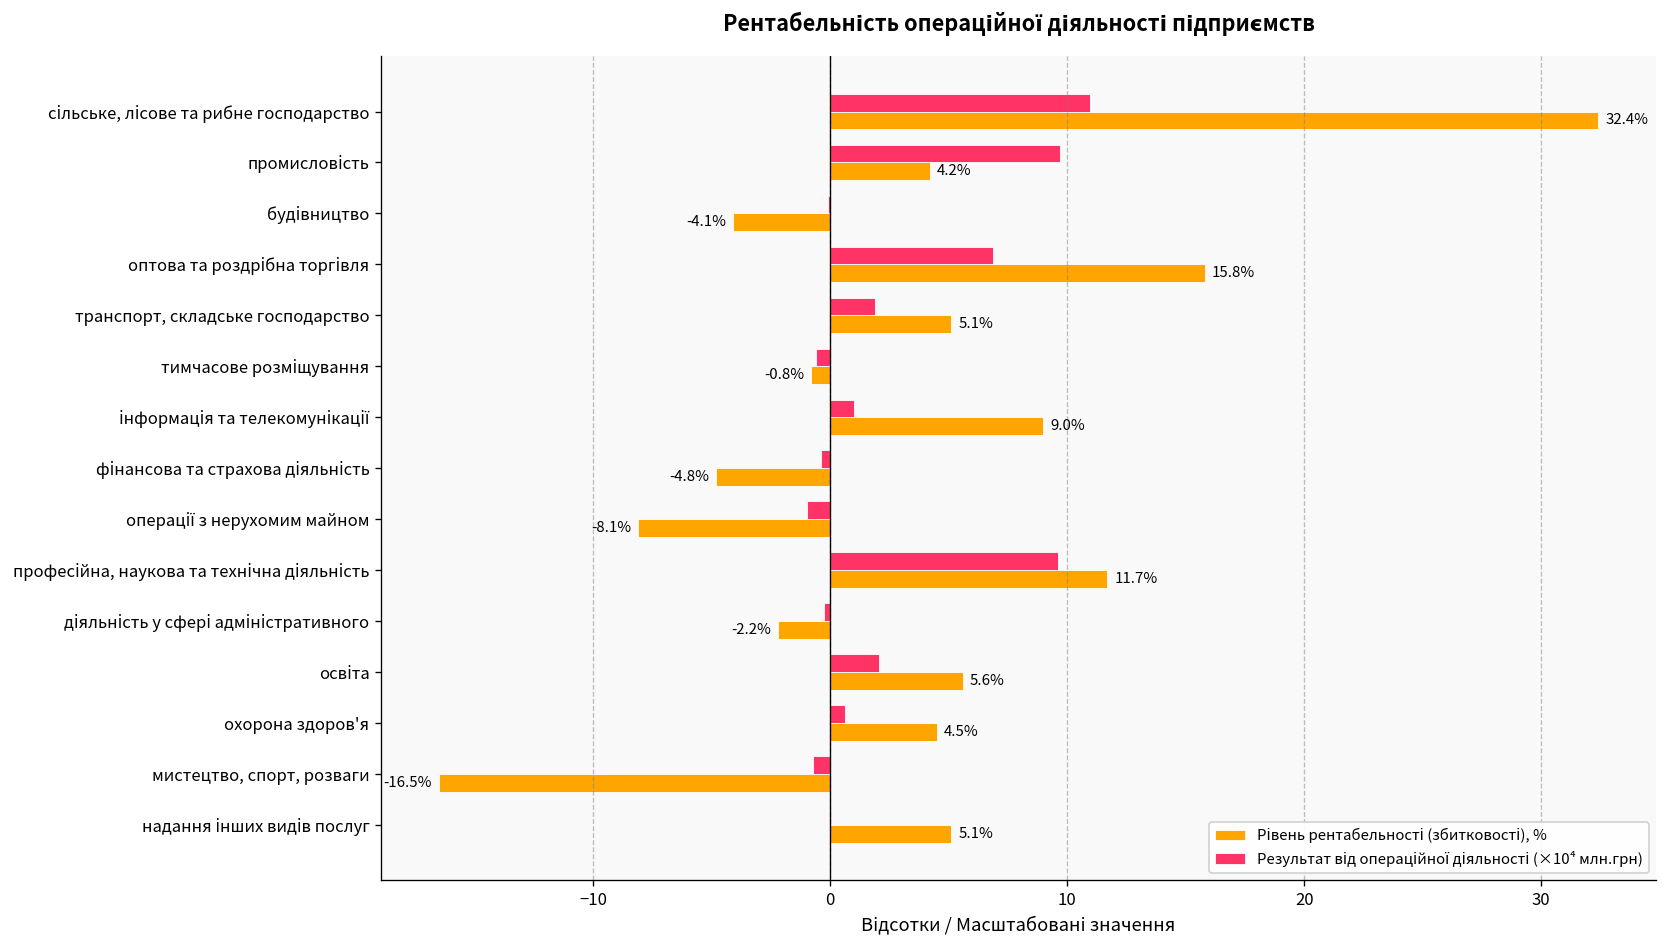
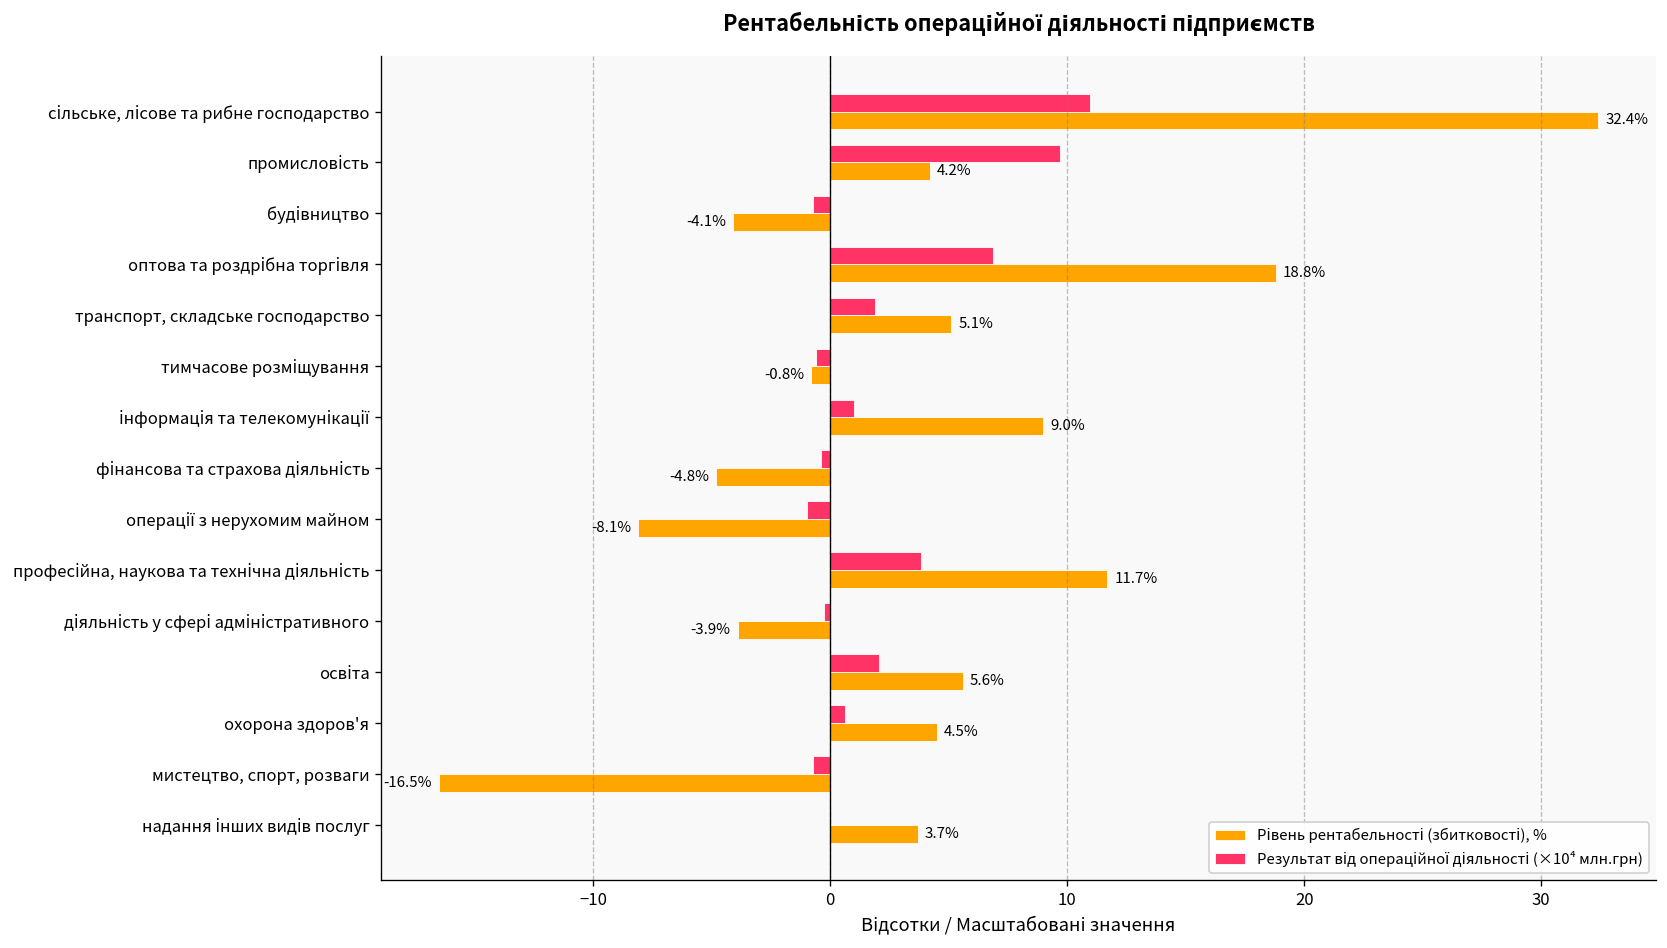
Результат від операційної діяльності (×10⁴ млн.грн), будівництво: -0.1 -> -0.7
Рівень рентабельності (збитковості), %, оптова та роздрібна торгівля: 15.8% -> 18.8%
Результат від операційної діяльності (×10⁴ млн.грн), професійна, наукова та технічна діяльність: 9.6 -> 3.8
Рівень рентабельності (збитковості), %, діяльність у сфері адміністративного: -2.2% -> -3.9%
Рівень рентабельності (збитковості), %, надання інших видів послуг: 5.1% -> 3.7%
